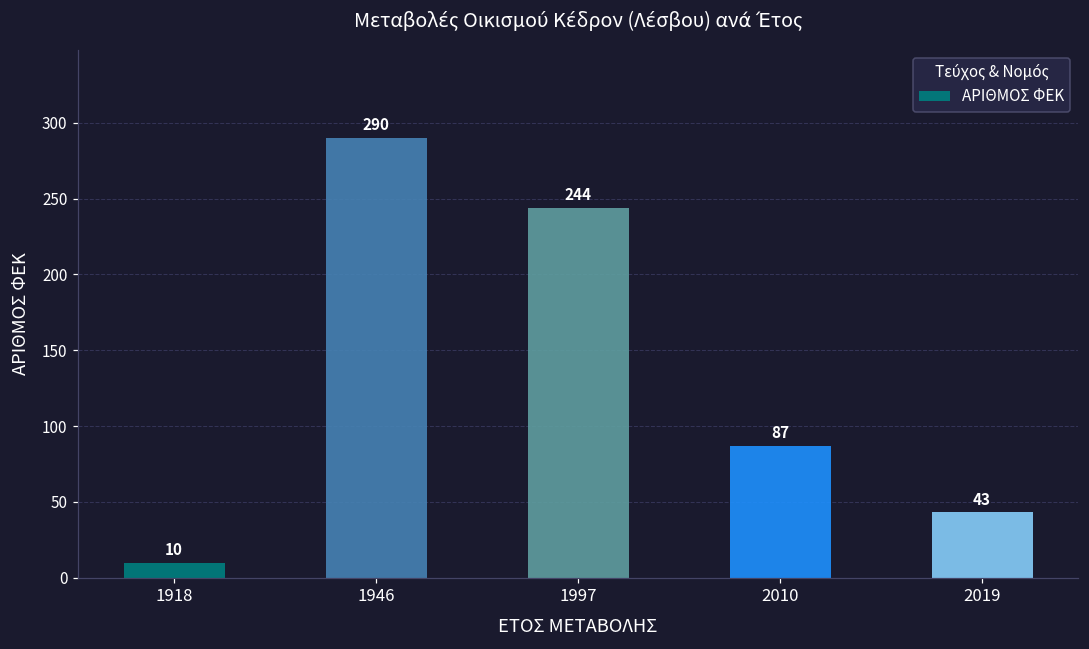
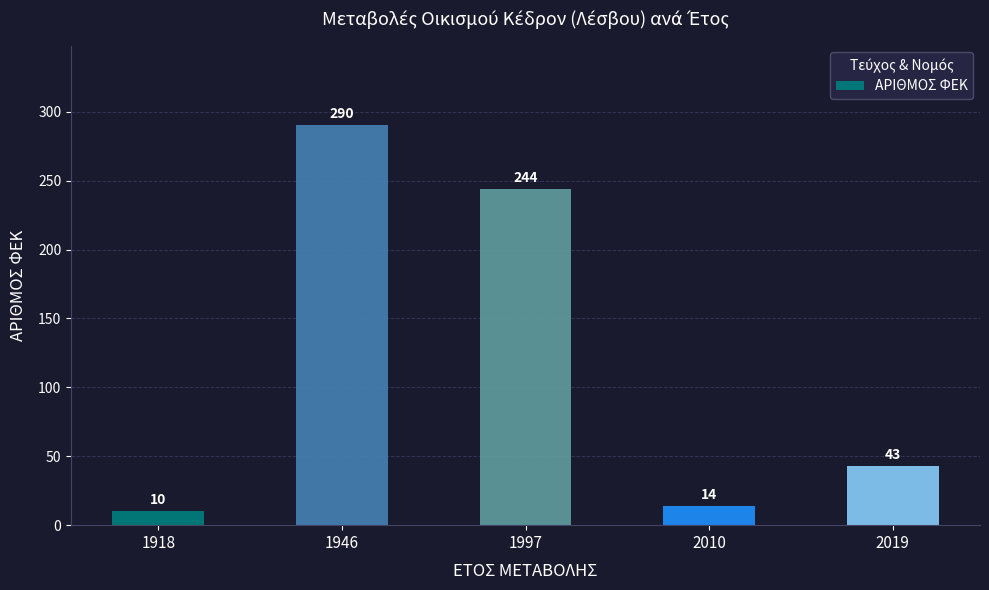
2010: 87 -> 14
